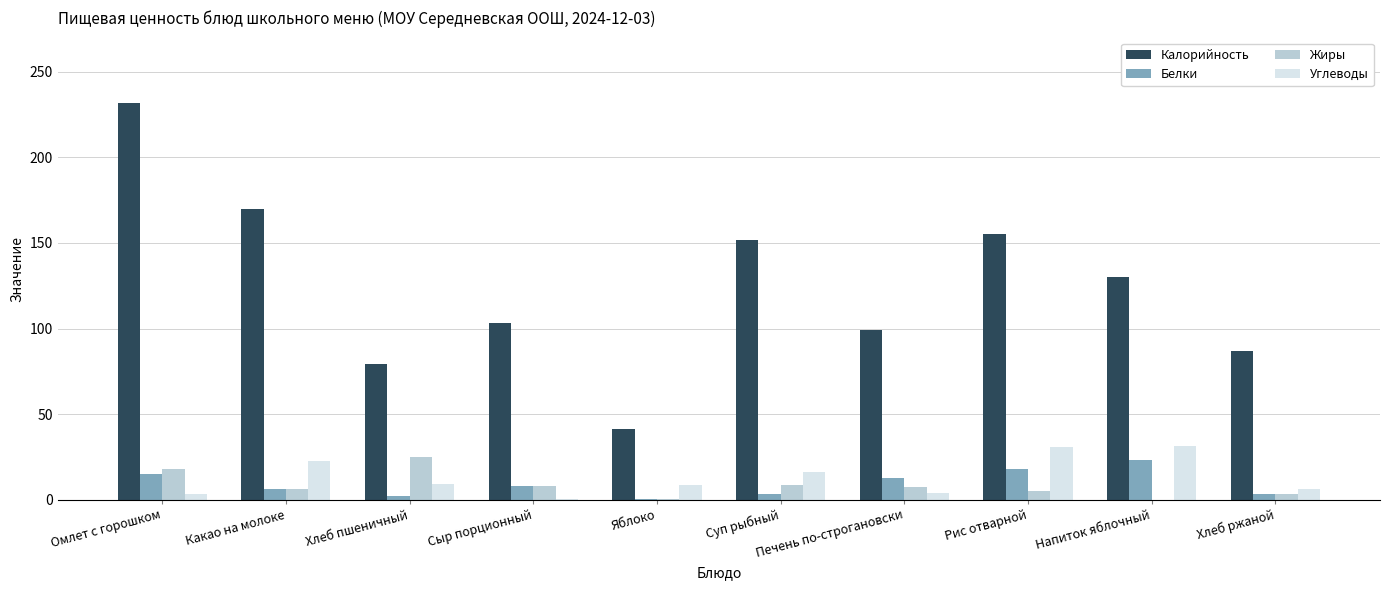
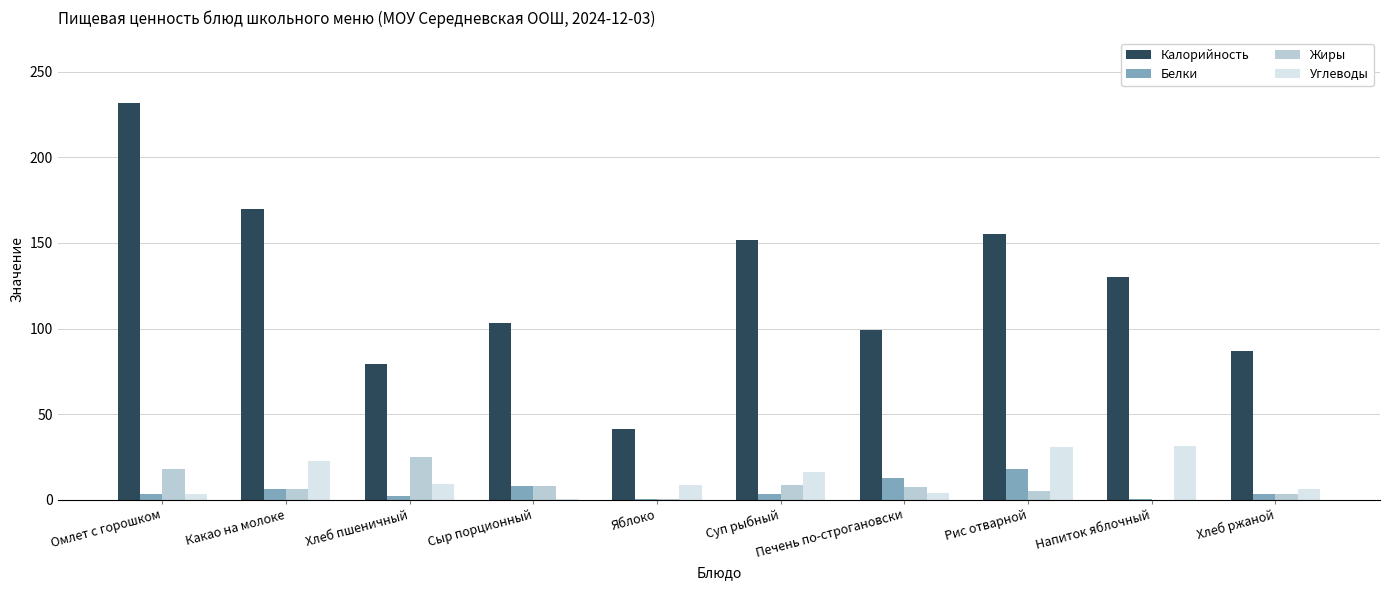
Белки, Омлет с горошком: 15 -> 3
Белки, Напиток яблочный: 23 -> 1
